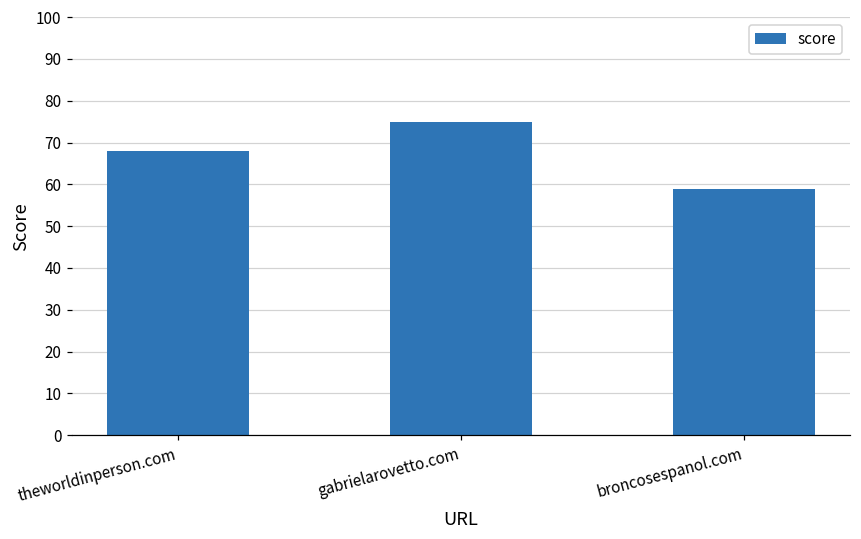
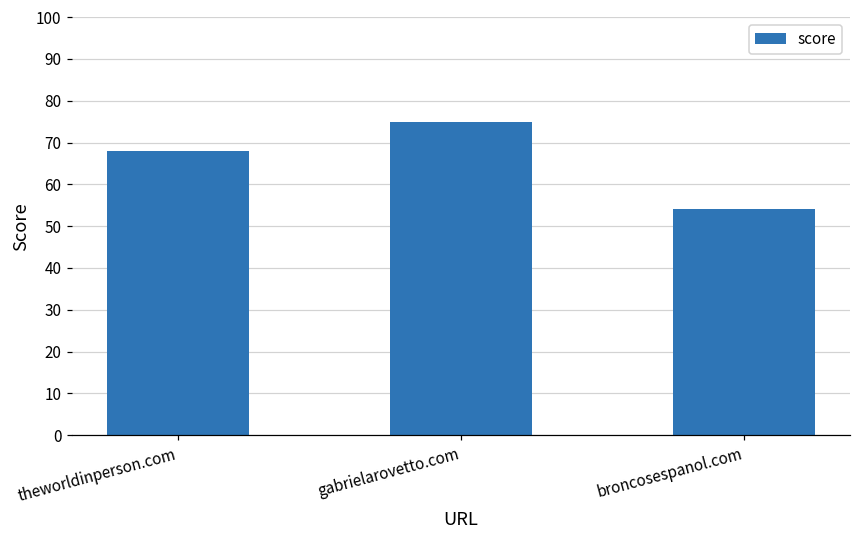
broncosespanol.com: 59 -> 54
